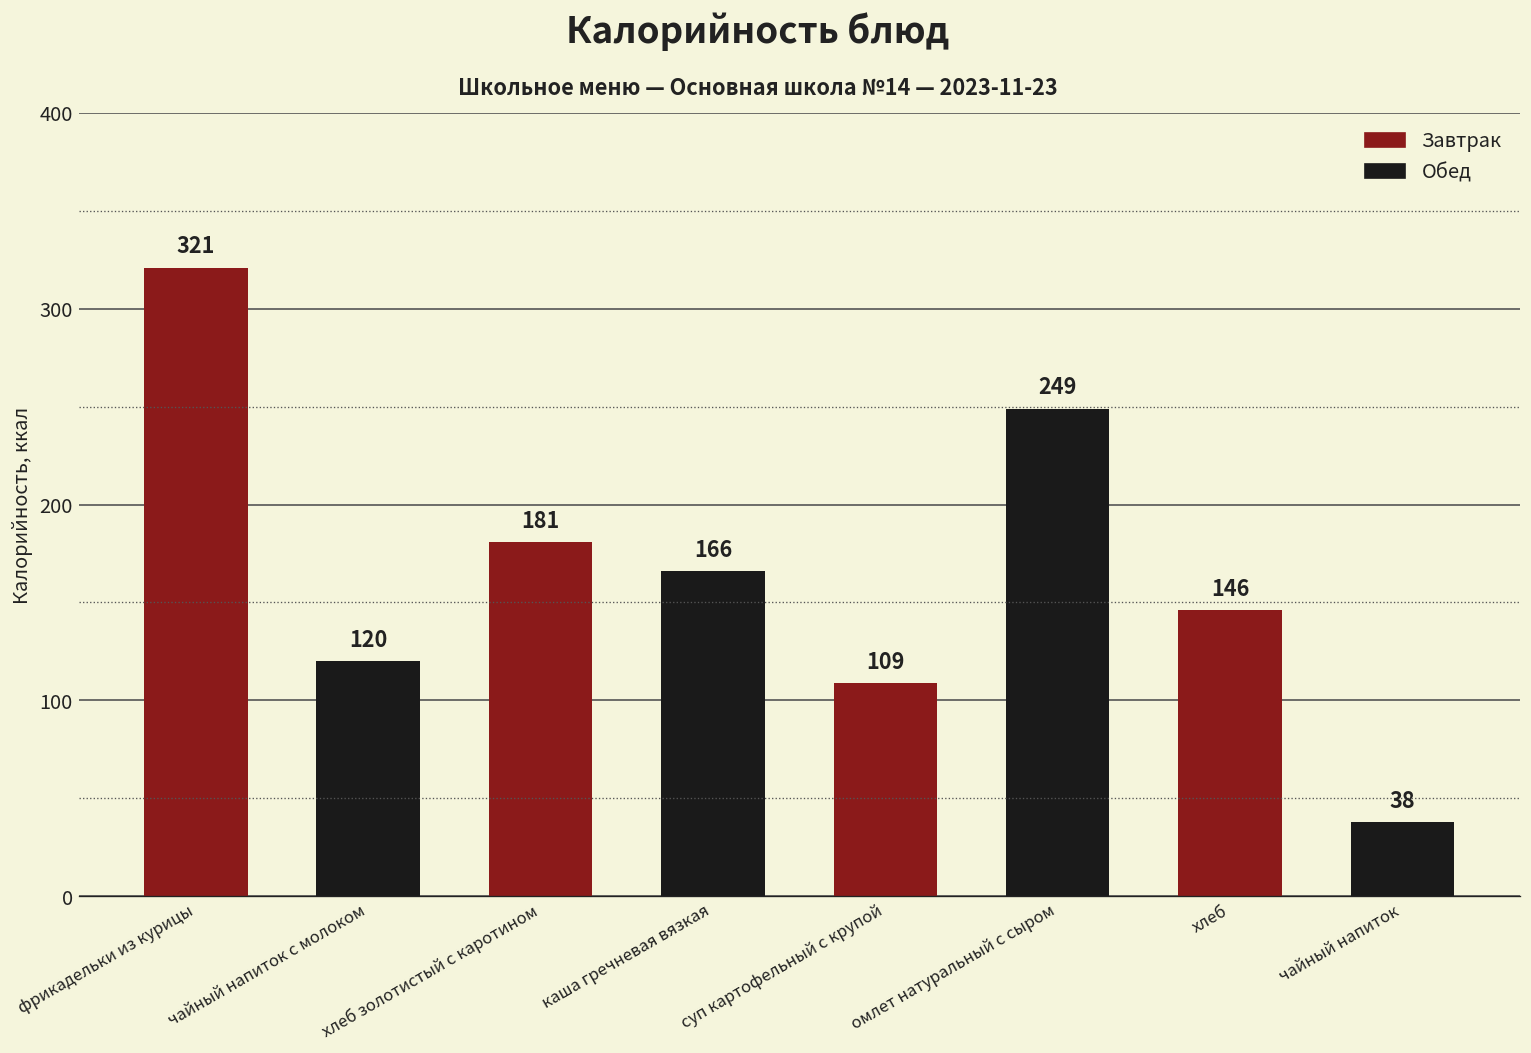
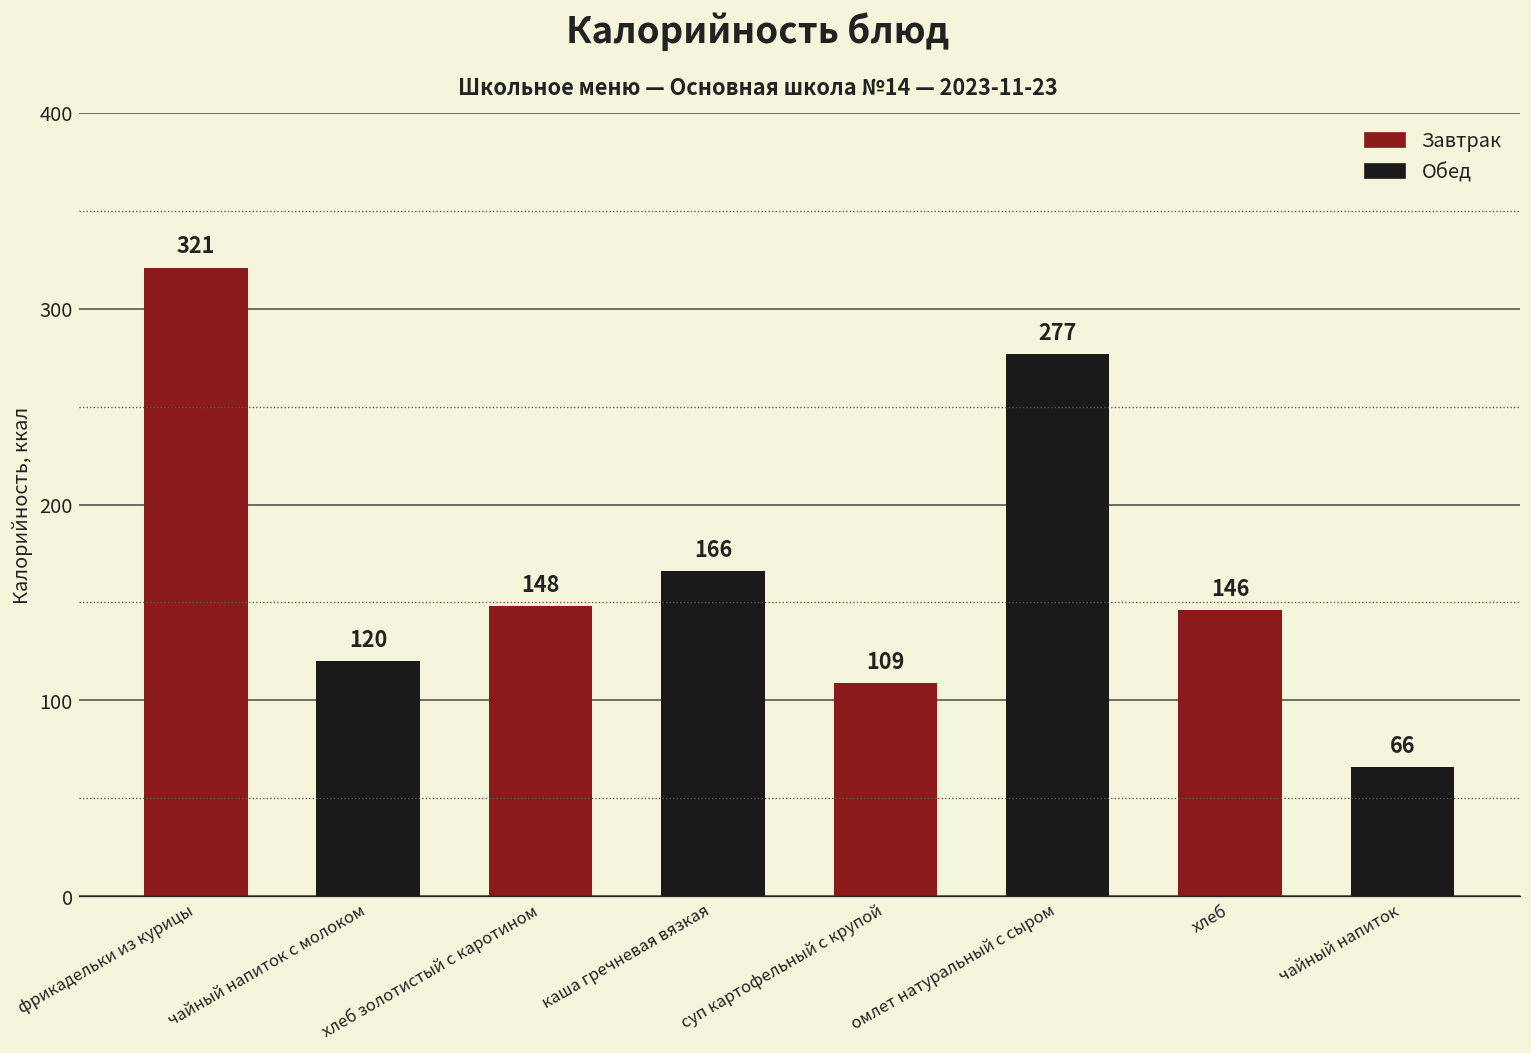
хлеб золотистый с каротином: 181 -> 148
омлет натуральный с сыром: 249 -> 277
чайный напиток: 38 -> 66
